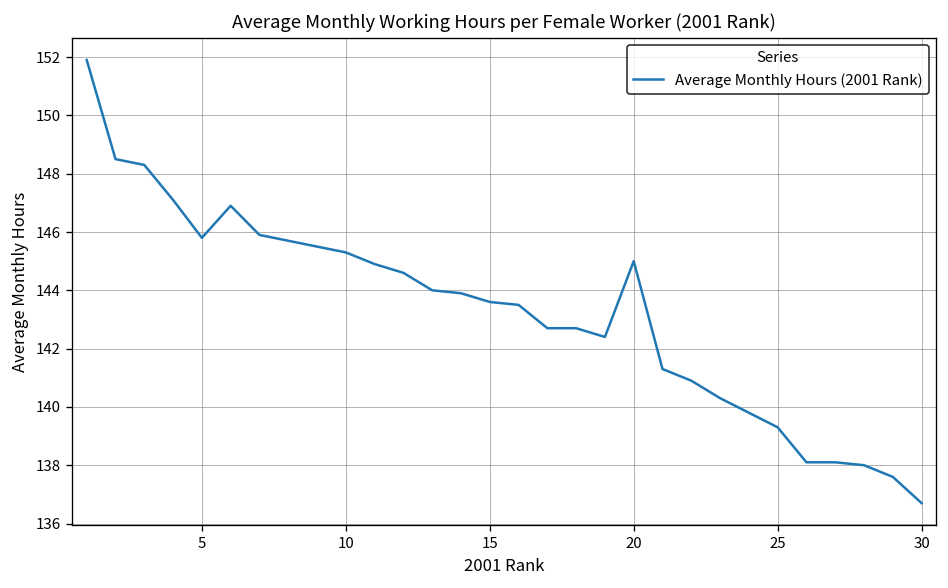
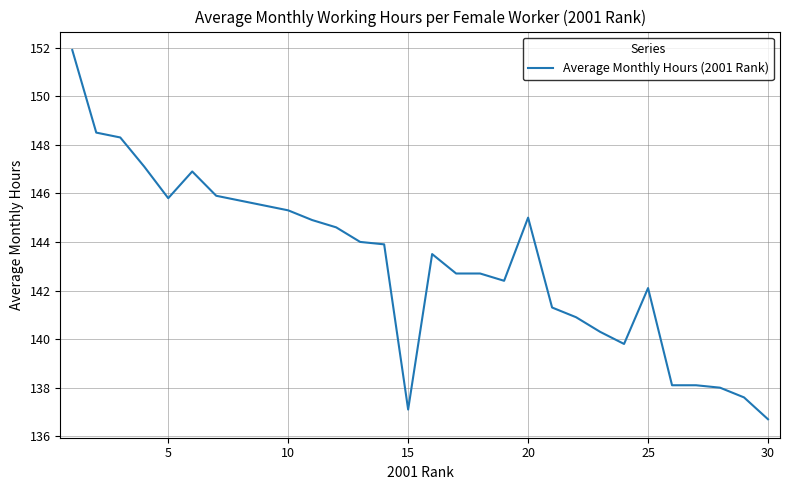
15: 143.6 -> 137.1
25: 139.3 -> 142.1
